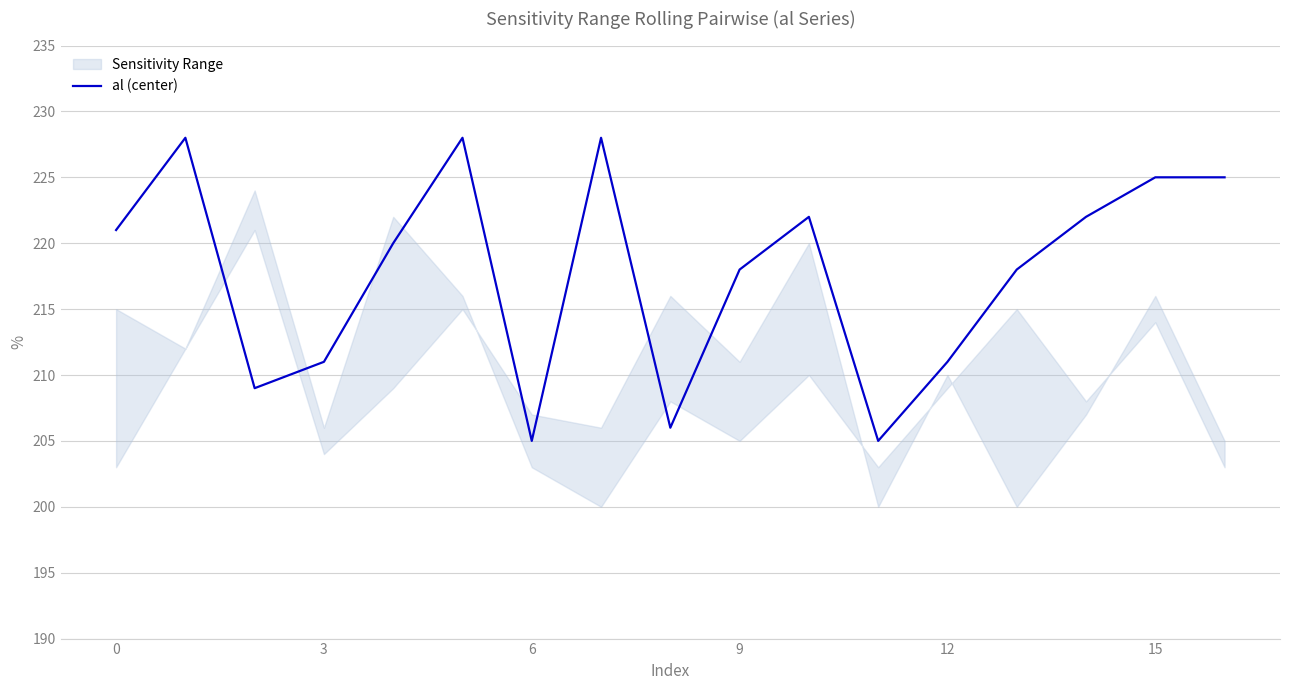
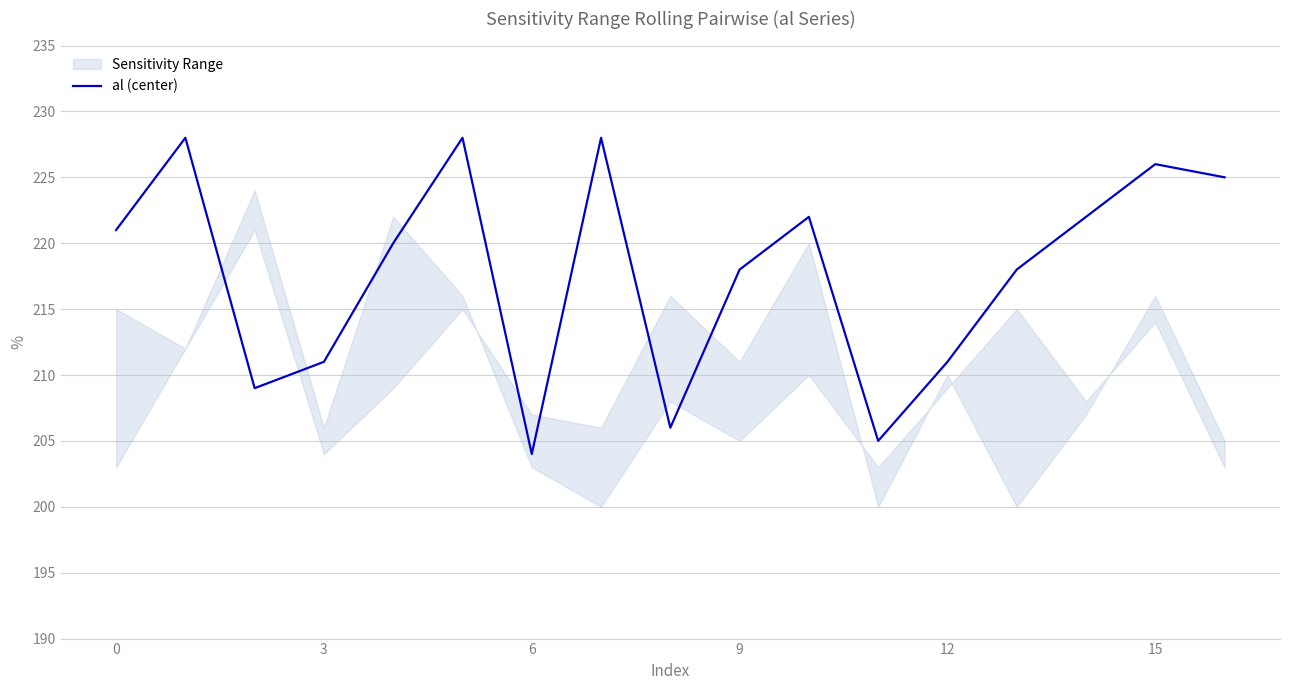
al (center), 6: 205 -> 204
al (center), 15: 225 -> 226
